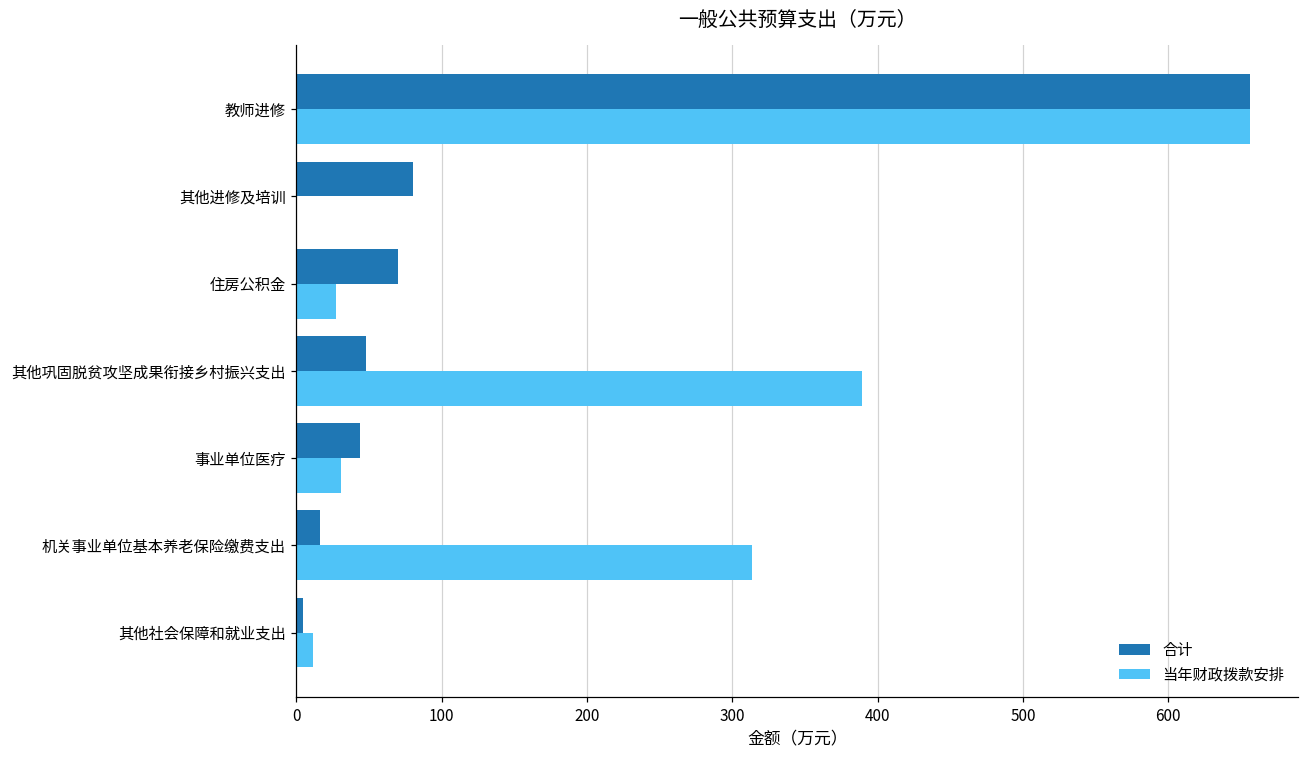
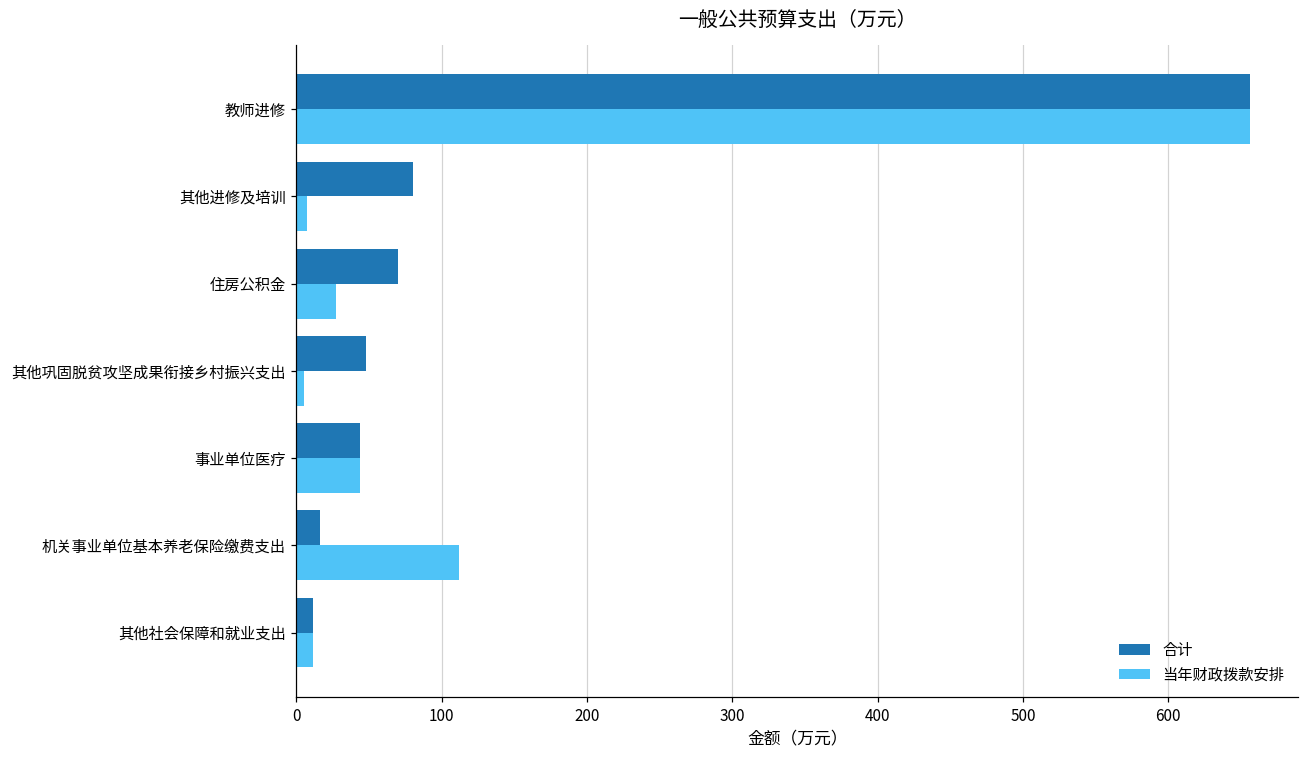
当年财政拨款安排, 其他进修及培训: 0 -> 7
当年财政拨款安排, 其他巩固脱贫攻坚成果衔接乡村振兴支出: 389 -> 5
当年财政拨款安排, 事业单位医疗: 31 -> 44
当年财政拨款安排, 机关事业单位基本养老保险缴费支出: 314 -> 112
合计, 其他社会保障和就业支出: 5 -> 12
